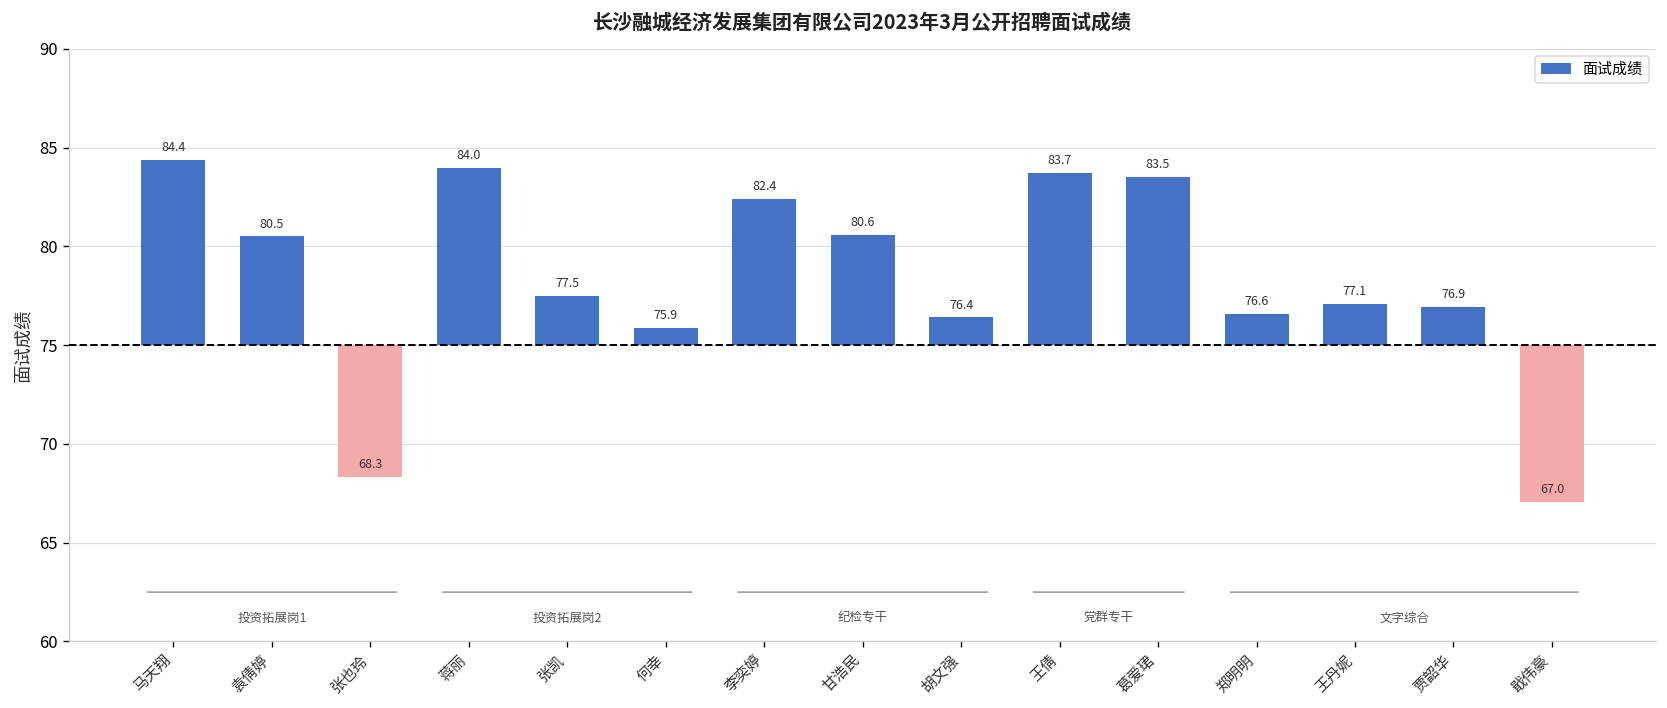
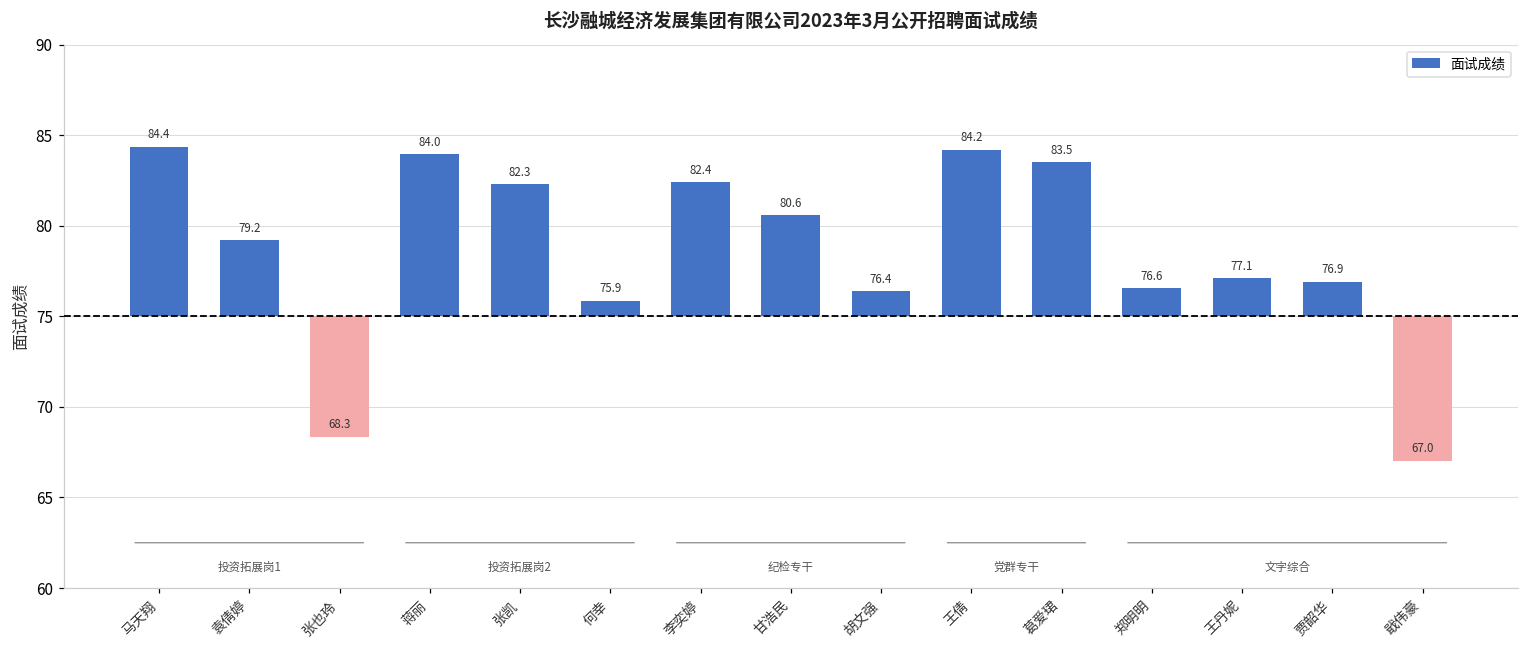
袁倩婷: 80.5 -> 79.2
张凯: 77.5 -> 82.3
王倩: 83.7 -> 84.2
